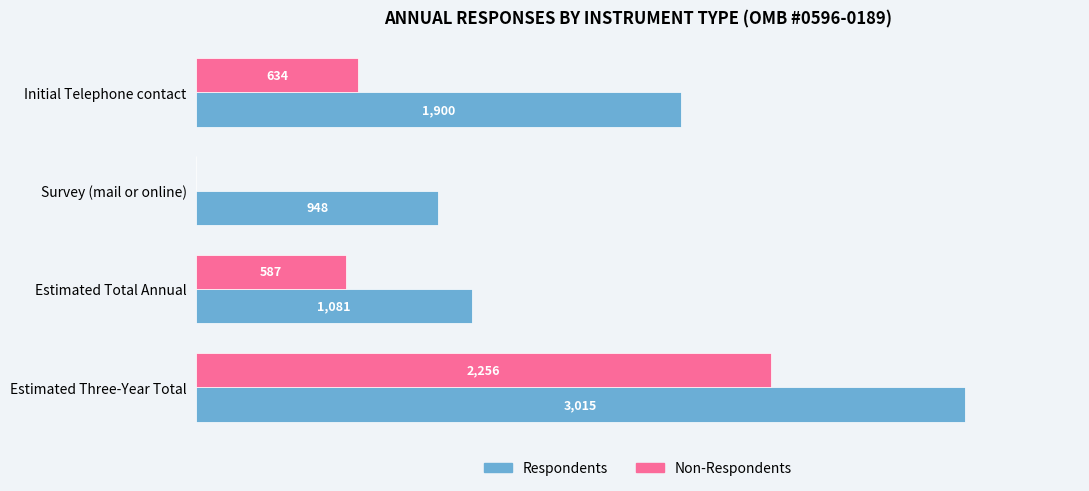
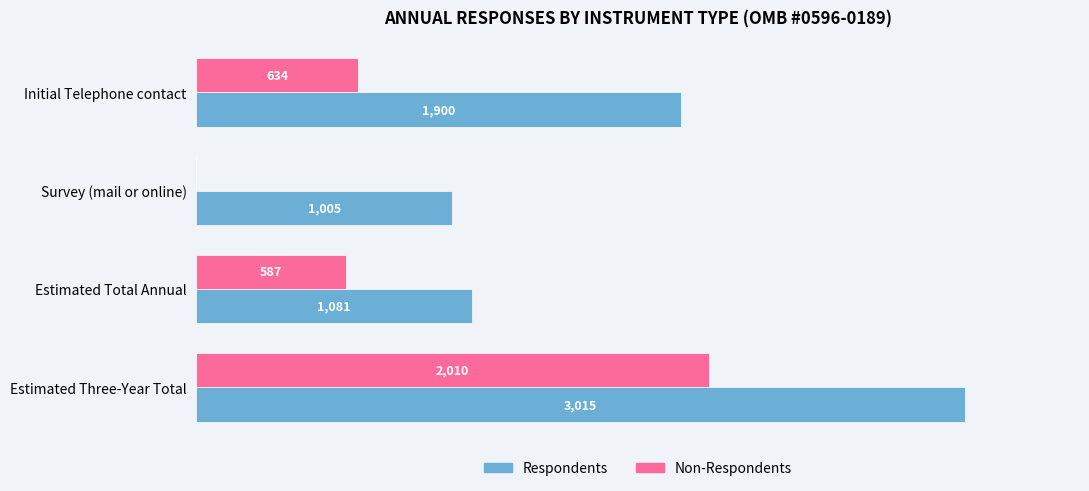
Respondents, Survey (mail or online): 948 -> 1,005
Non-Respondents, Estimated Three-Year Total: 2,256 -> 2,010
